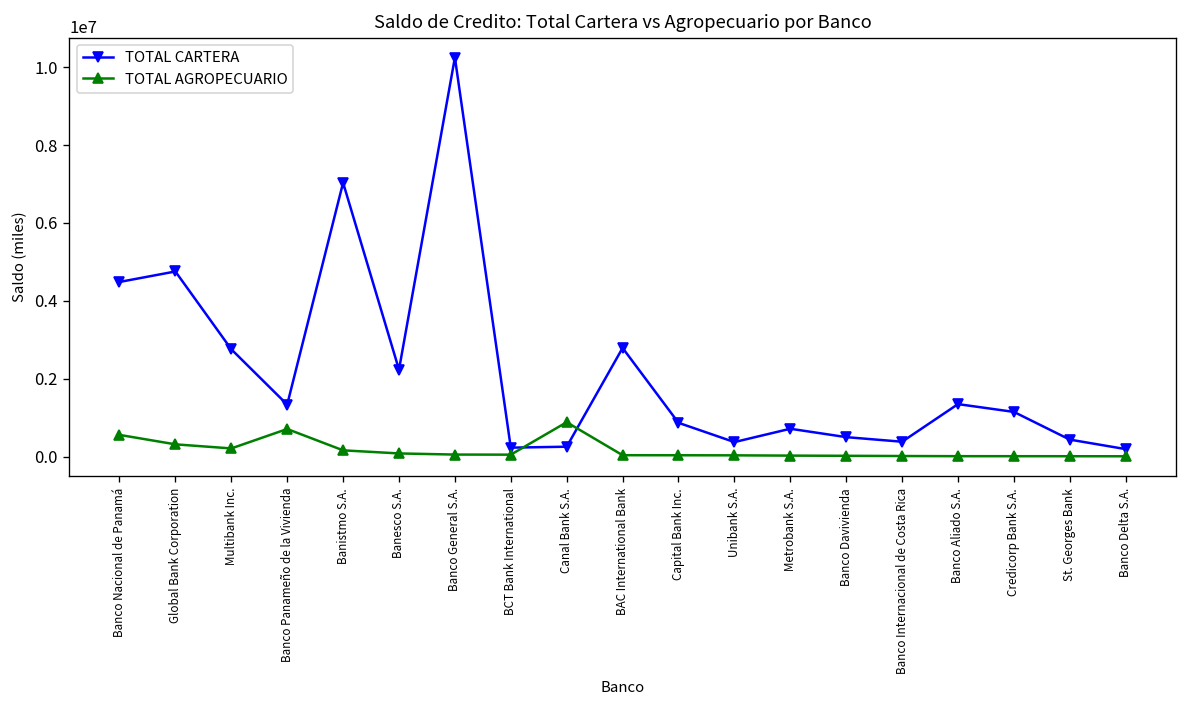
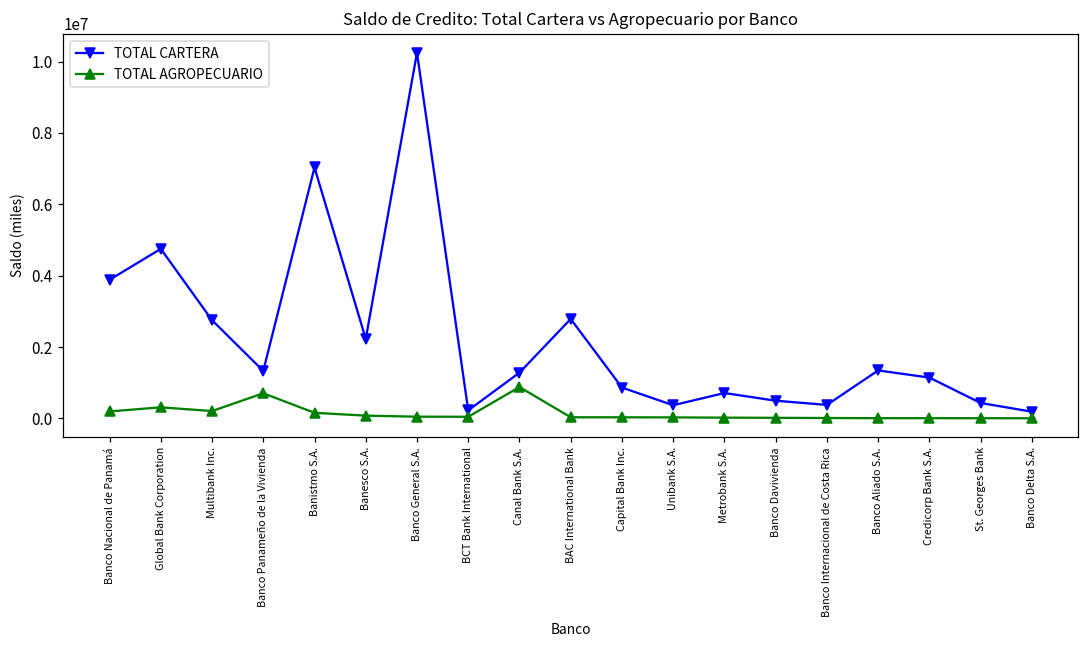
TOTAL CARTERA, Banco Nacional de Panamá: 4500000 -> 3900000
TOTAL AGROPECUARIO, Banco Nacional de Panamá: 600000 -> 200000
TOTAL CARTERA, Canal Bank S.A.: 300000 -> 1300000
